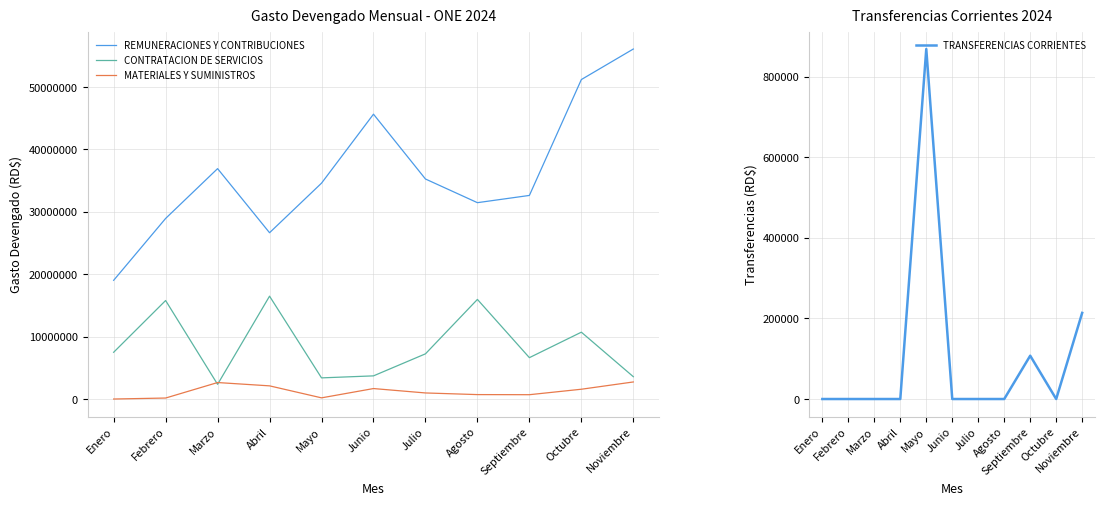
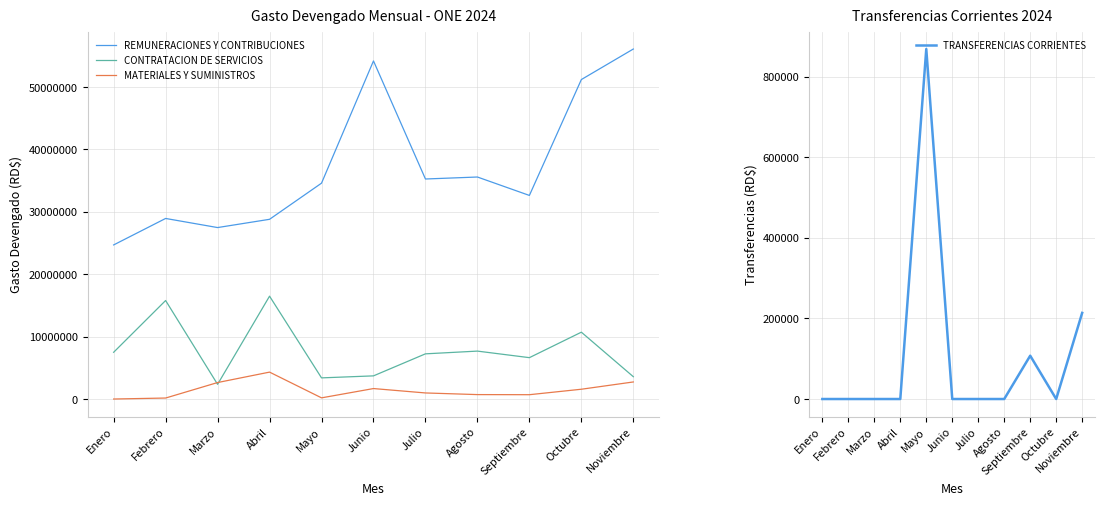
Gasto Devengado Mensual - ONE 2024, REMUNERACIONES Y CONTRIBUCIONES, Enero: 19000000 -> 25000000
Gasto Devengado Mensual - ONE 2024, REMUNERACIONES Y CONTRIBUCIONES, Marzo: 37000000 -> 27000000
Gasto Devengado Mensual - ONE 2024, REMUNERACIONES Y CONTRIBUCIONES, Abril: 27000000 -> 29000000
Gasto Devengado Mensual - ONE 2024, MATERIALES Y SUMINISTROS, Abril: 2000000 -> 4000000
Gasto Devengado Mensual - ONE 2024, REMUNERACIONES Y CONTRIBUCIONES, Junio: 46000000 -> 54000000
Gasto Devengado Mensual - ONE 2024, REMUNERACIONES Y CONTRIBUCIONES, Agosto: 31000000 -> 36000000
Gasto Devengado Mensual - ONE 2024, CONTRATACION DE SERVICIOS, Agosto: 16000000 -> 8000000
